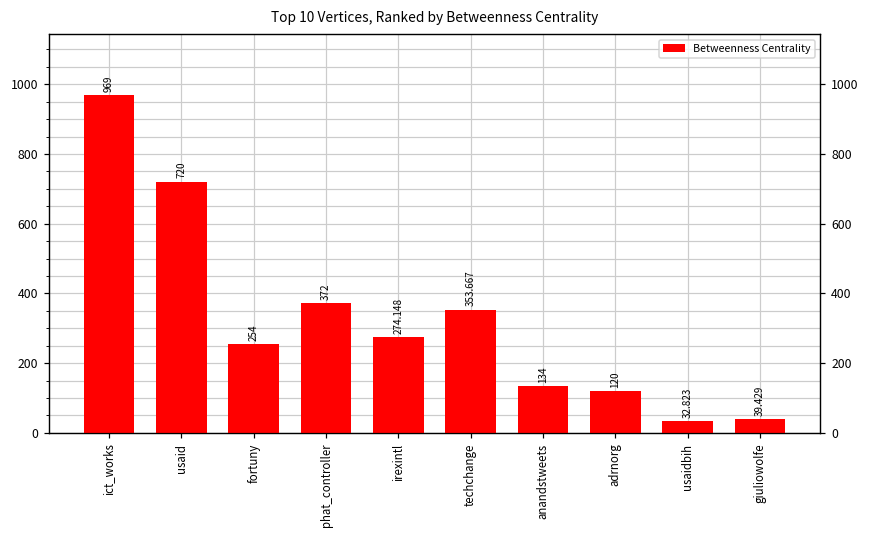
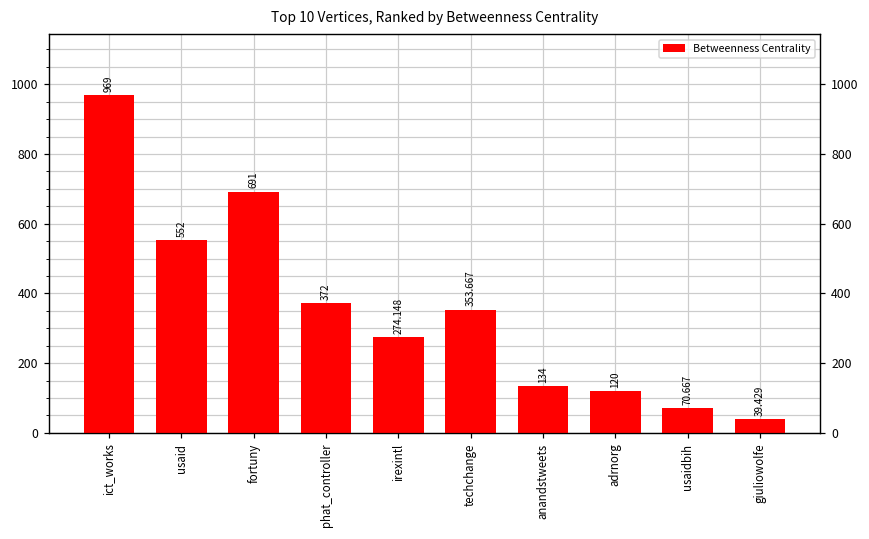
usaid: 720 -> 552
fortuny: 254 -> 691
usaidbih: 32.823 -> 70.667
